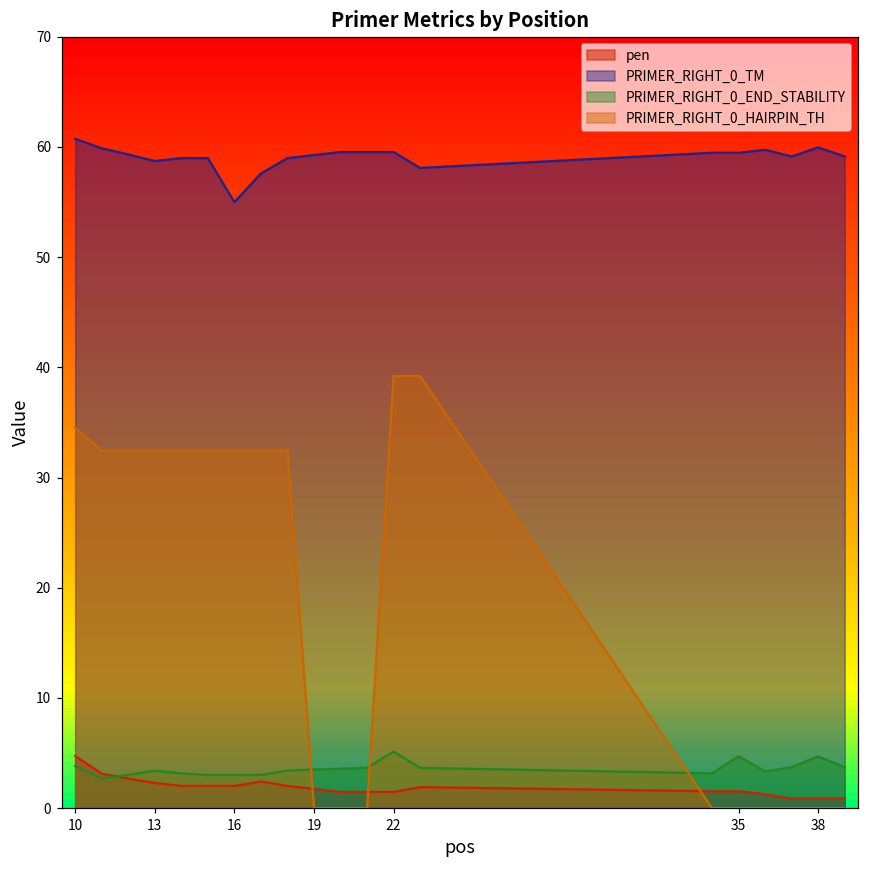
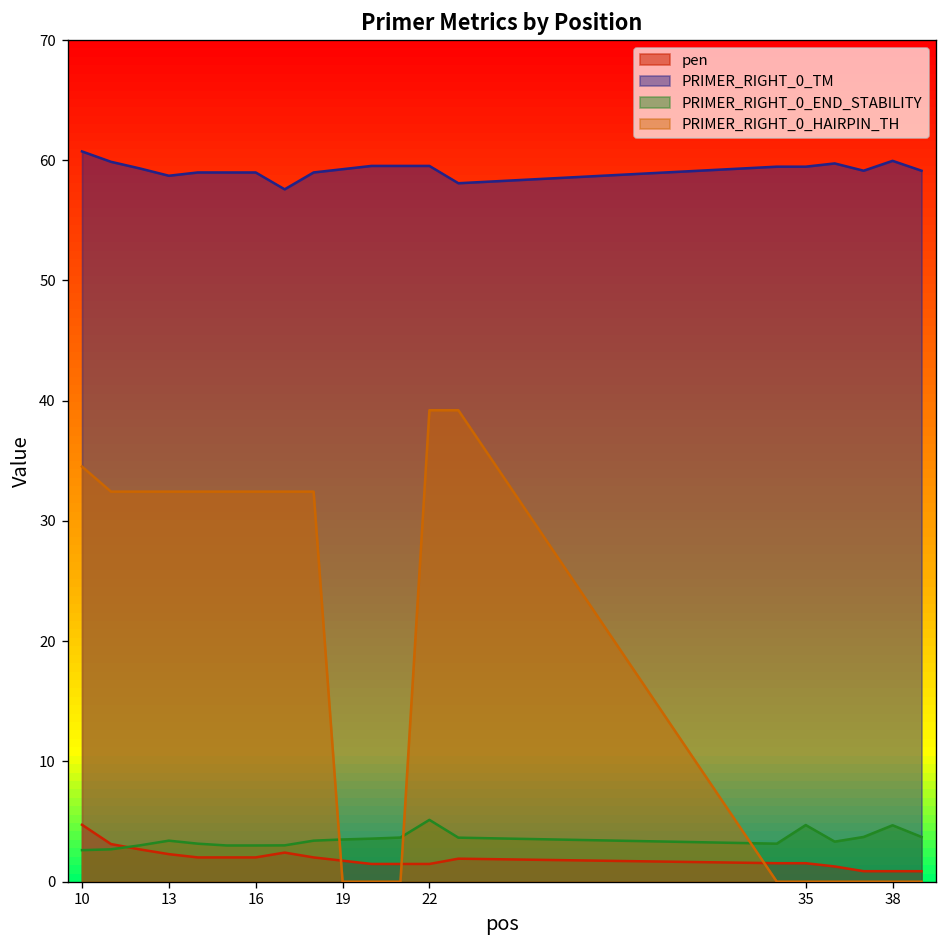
PRIMER_RIGHT_0_END_STABILITY, 10: 3.8 -> 2.6
PRIMER_RIGHT_0_TM, 16: 55.0 -> 59.0
